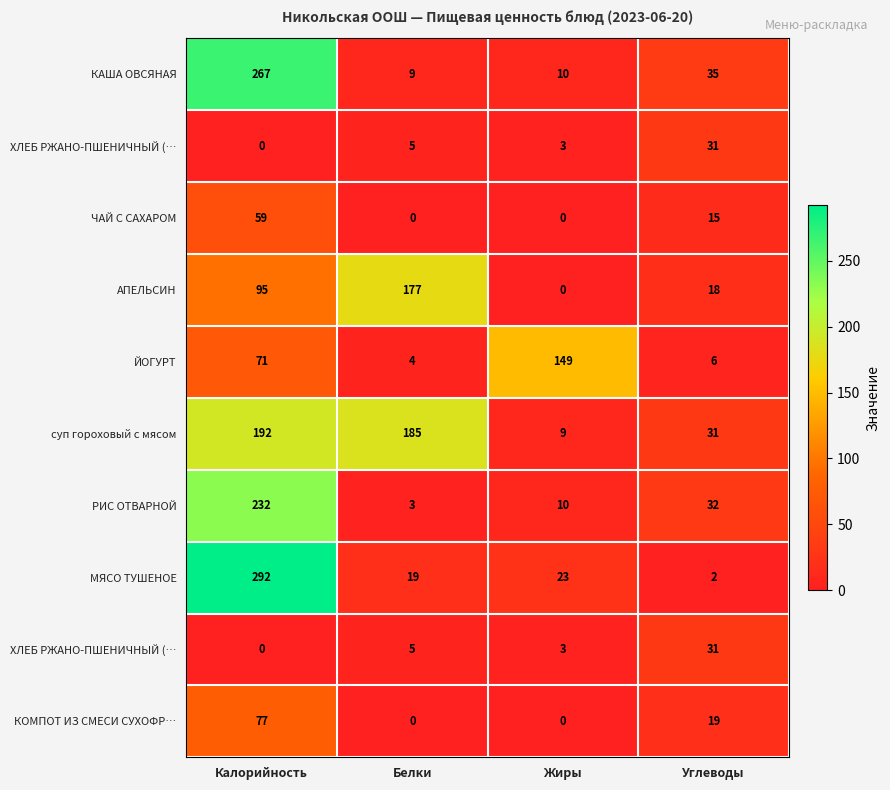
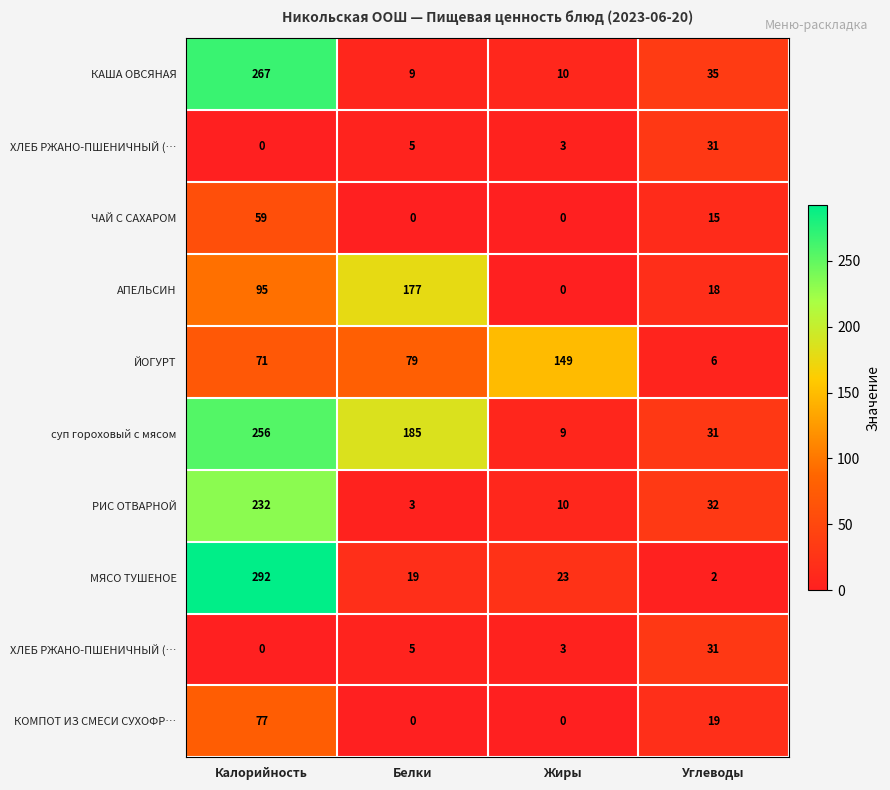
ЙОГУРТ, Белки: 4 -> 79
суп гороховый с мясом, Калорийность: 192 -> 256
